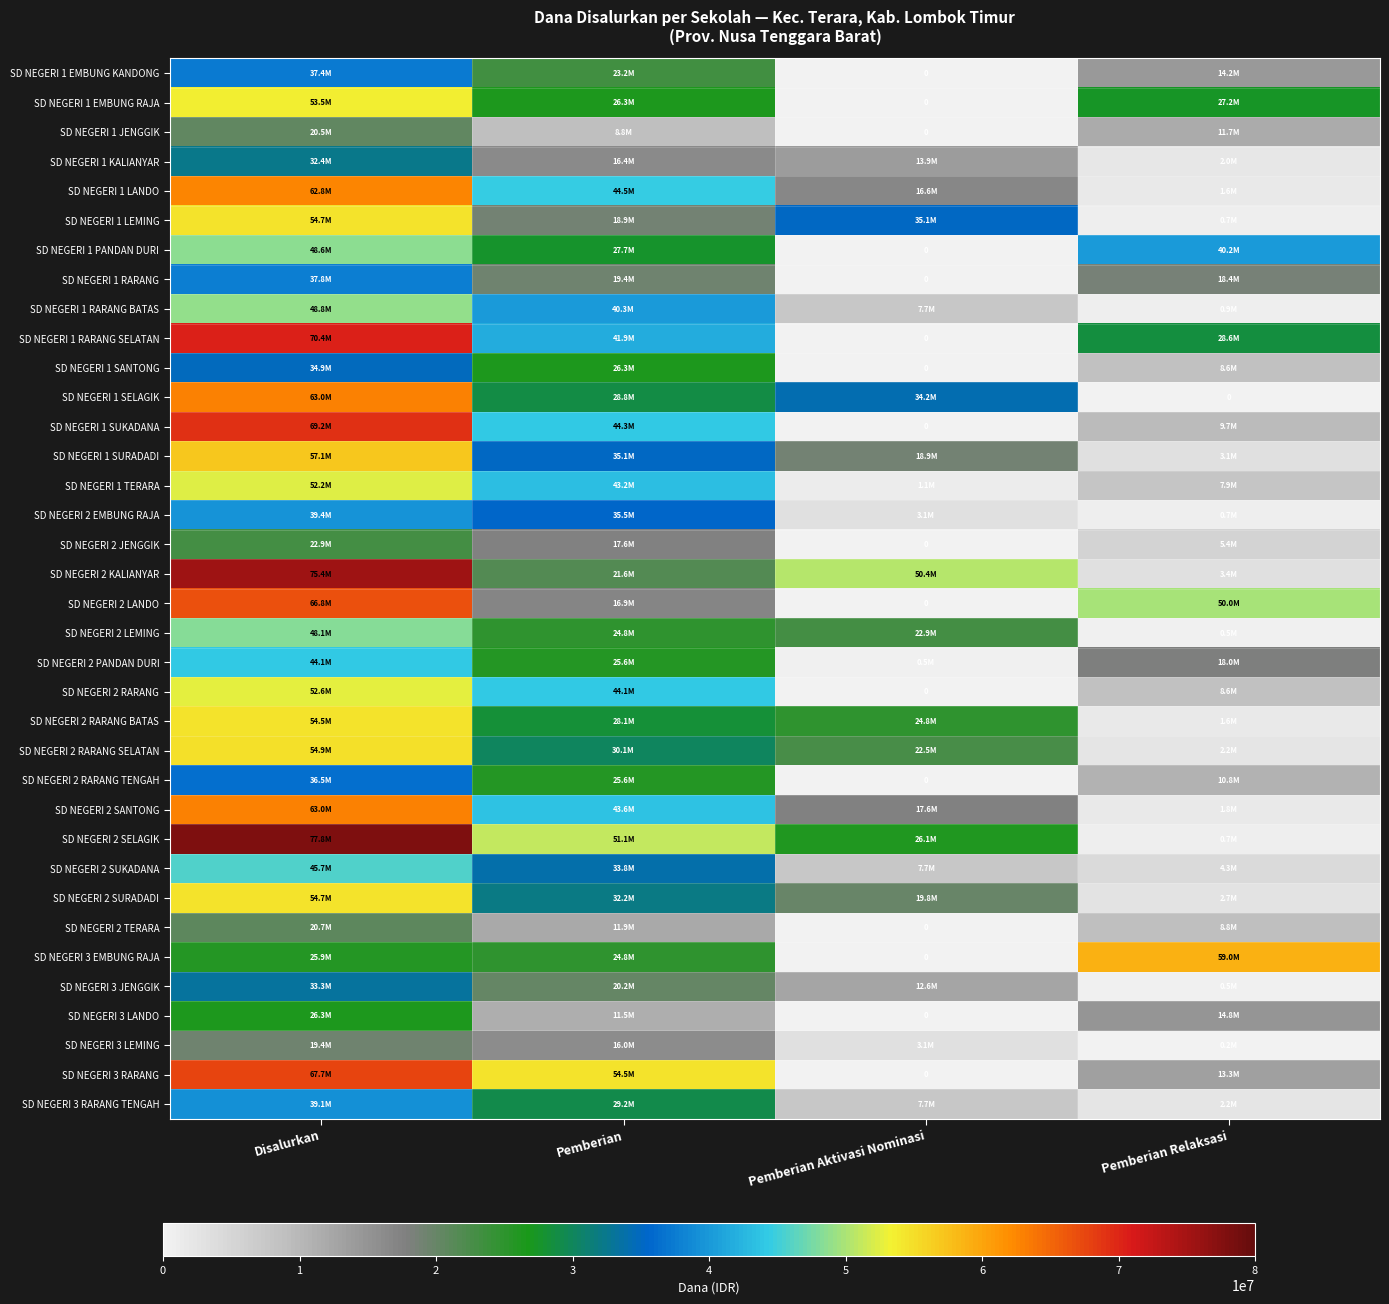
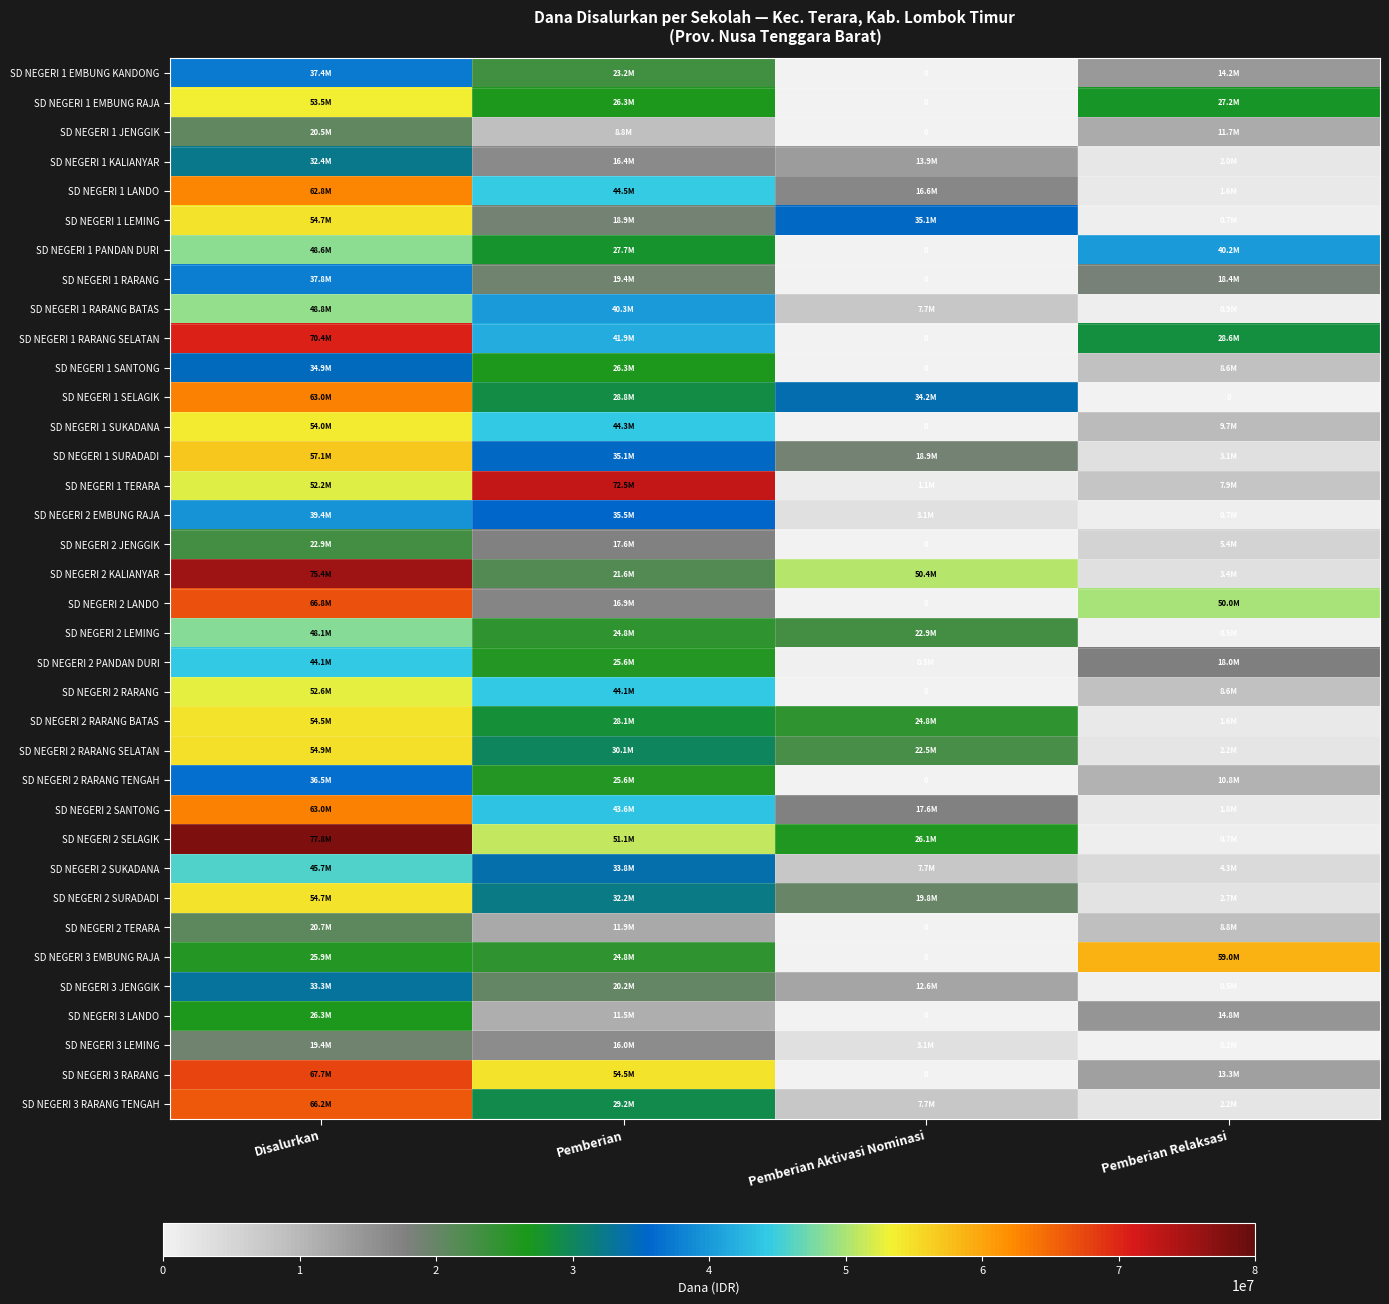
SD NEGERI 1 SUKADANA, Disalurkan: 69.2M -> 54.0M
SD NEGERI 1 TERARA, Pemberian: 43.2M -> 72.5M
SD NEGERI 3 RARANG TENGAH, Disalurkan: 39.1M -> 66.2M
